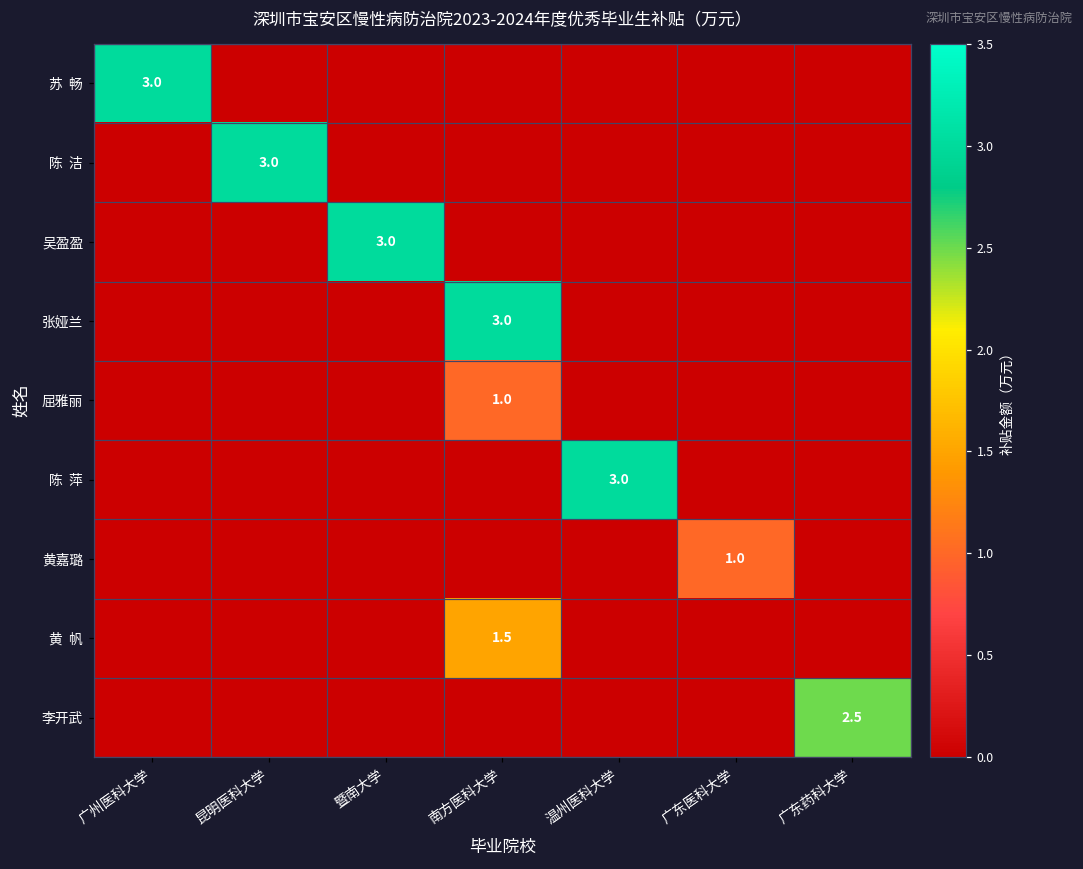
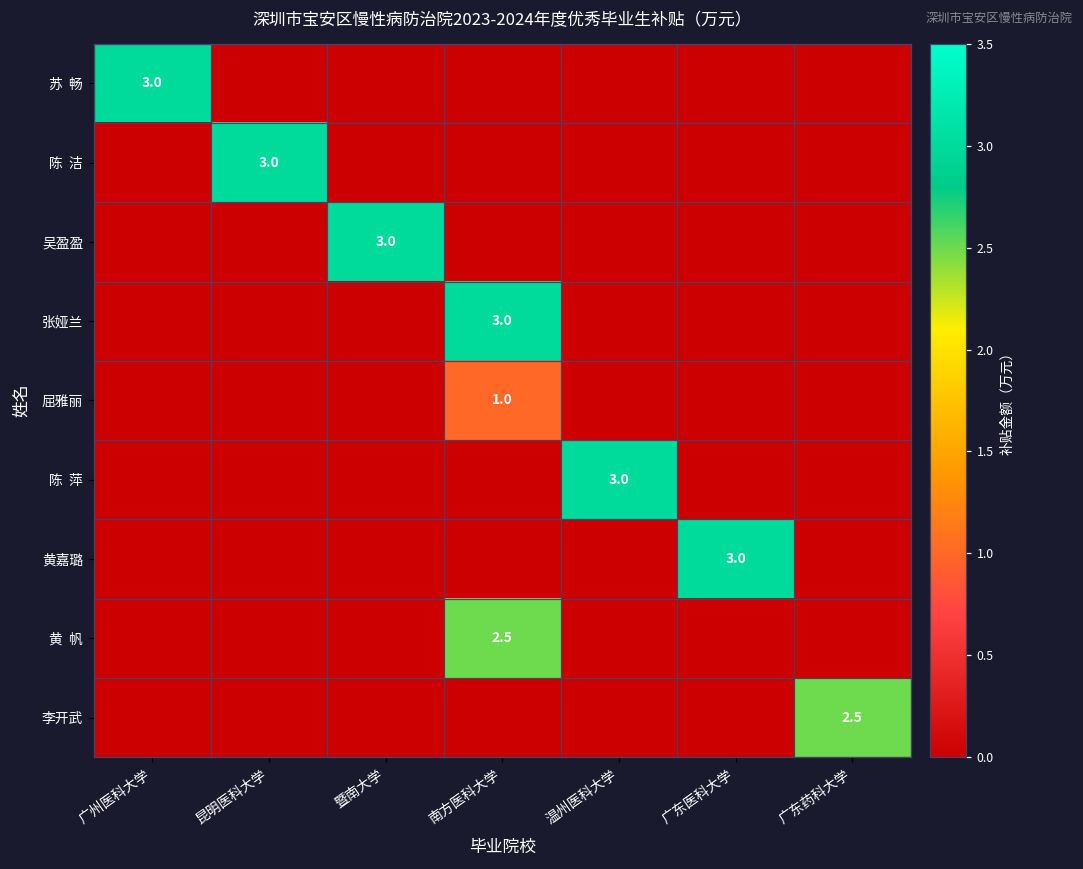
黄嘉璐, 广东医科大学: 1.0 -> 3.0
黄 帆, 南方医科大学: 1.5 -> 2.5
